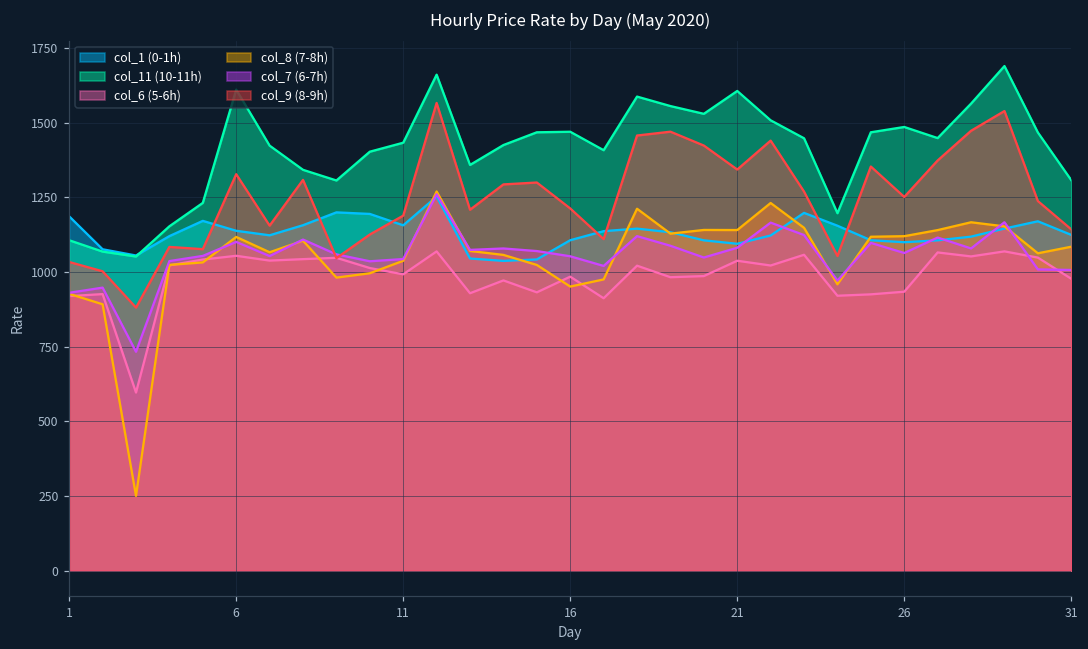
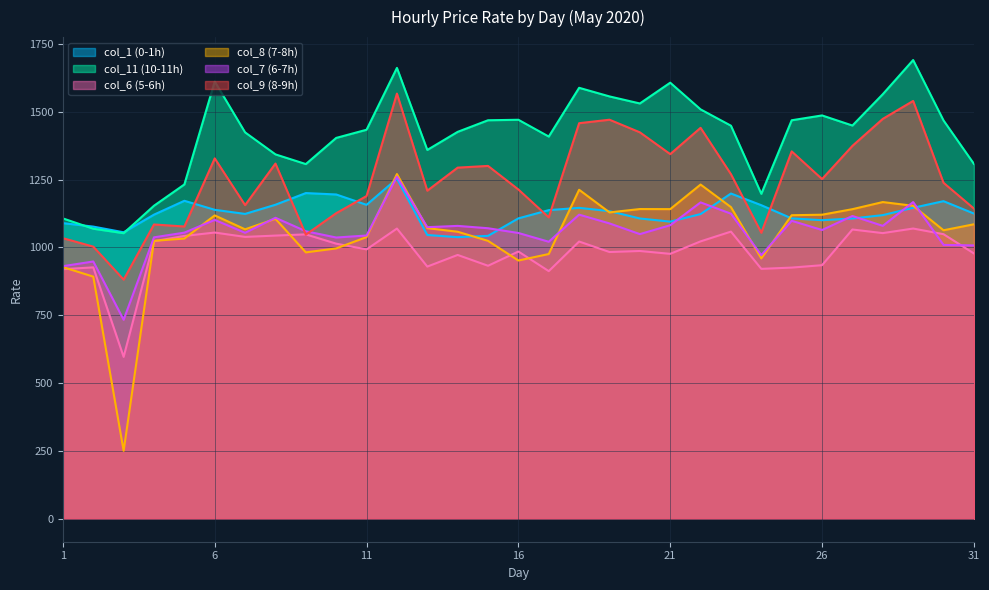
col_1 (0-1h), 1: 1190 -> 1090
col_6 (5-6h), 21: 1040 -> 980
